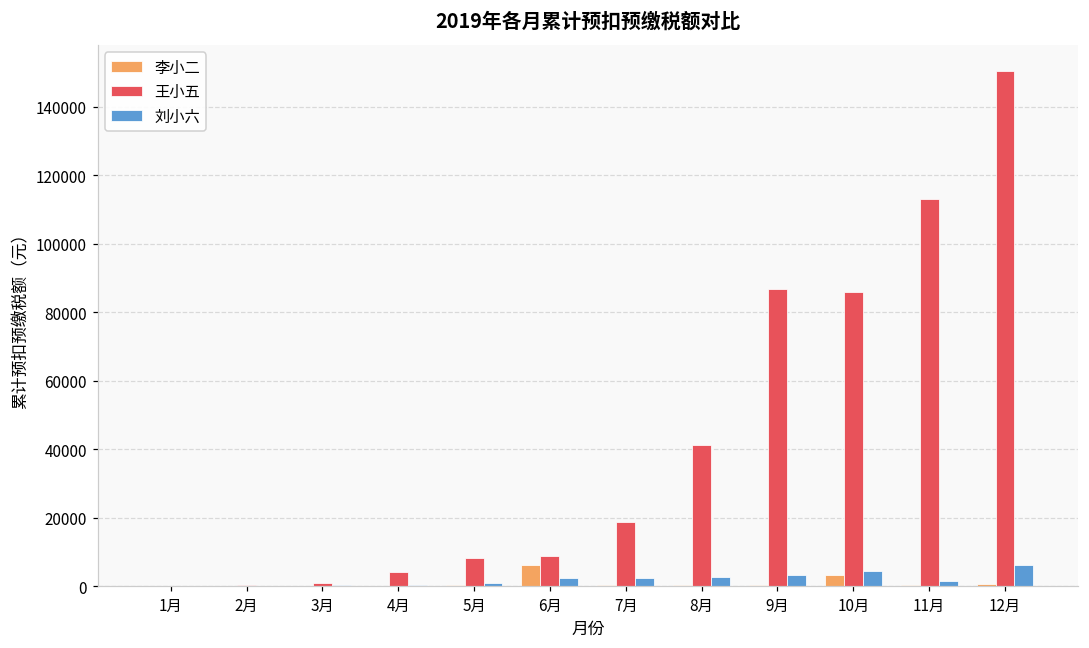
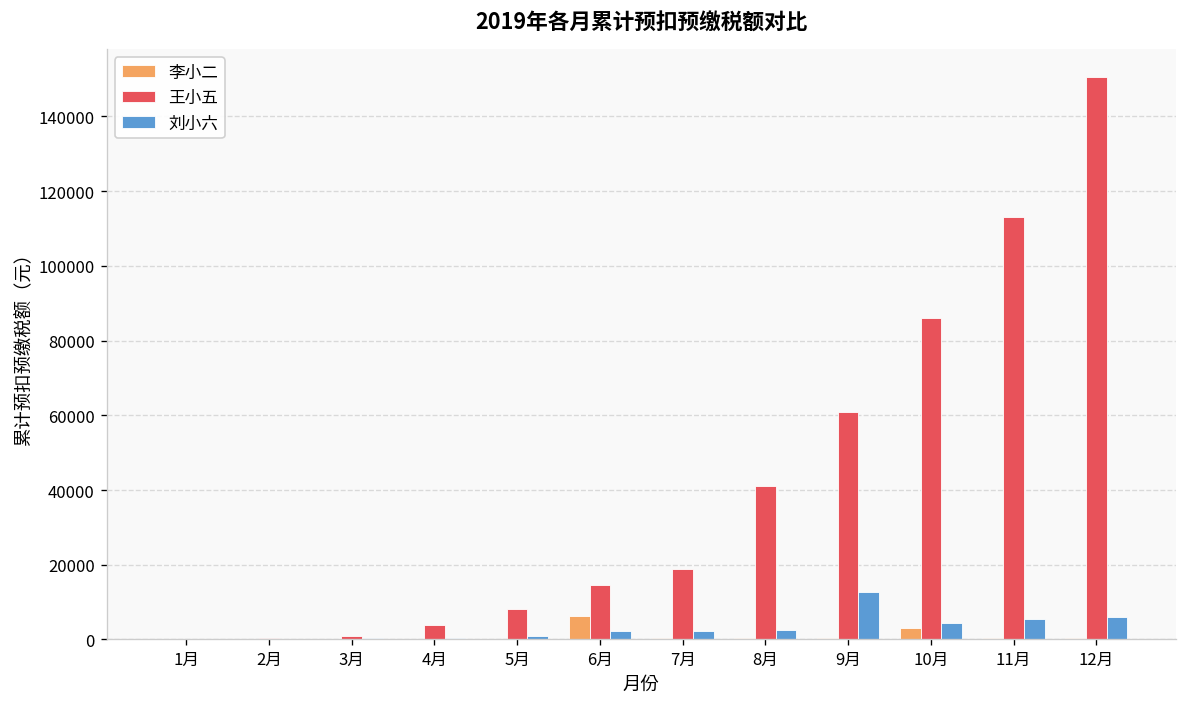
王小五, 6月: 9000 -> 15000
王小五, 9月: 87000 -> 61000
刘小六, 9月: 3000 -> 13000
刘小六, 11月: 1000 -> 5000
